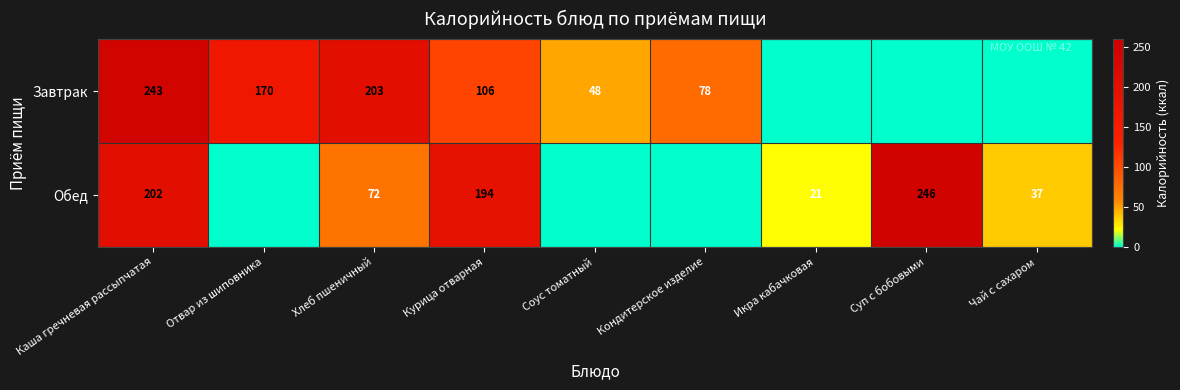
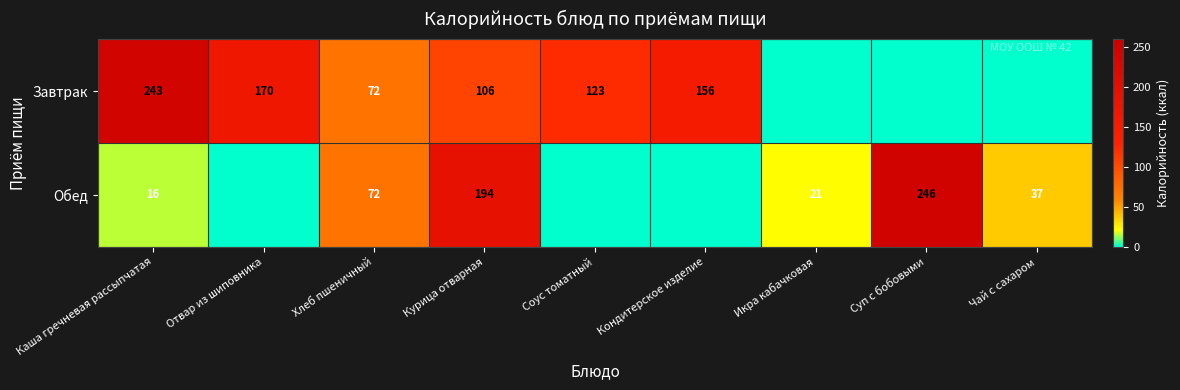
Завтрак, Хлеб пшеничный: 203 -> 72
Завтрак, Соус томатный: 48 -> 123
Завтрак, Кондитерское изделие: 78 -> 156
Обед, Каша гречневая рассыпчатая: 202 -> 16
